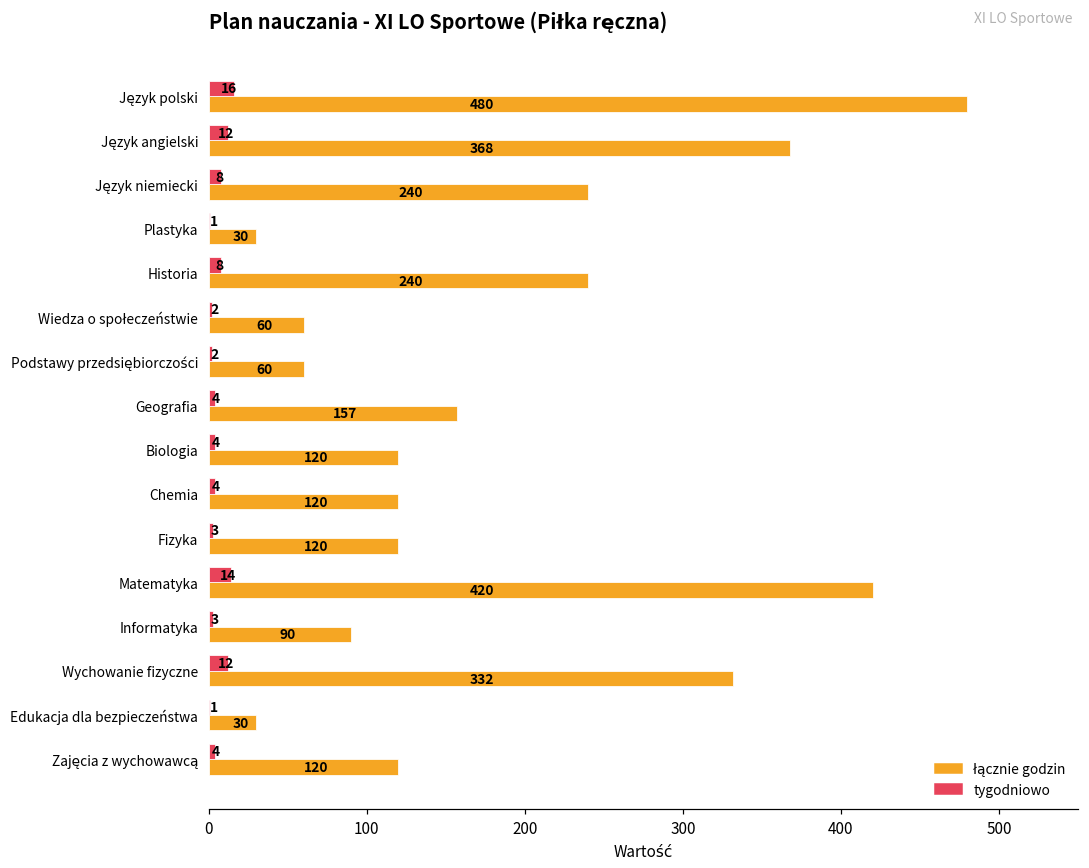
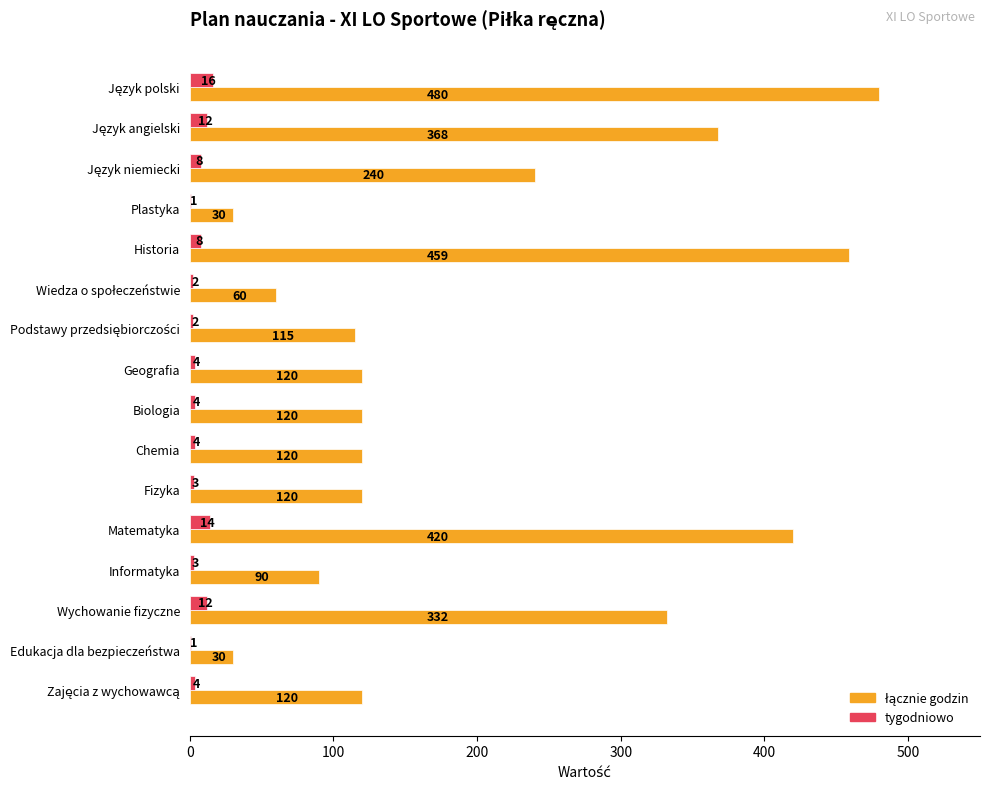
łącznie godzin, Historia: 240 -> 459
łącznie godzin, Podstawy przedsiębiorczości: 60 -> 115
łącznie godzin, Geografia: 157 -> 120
